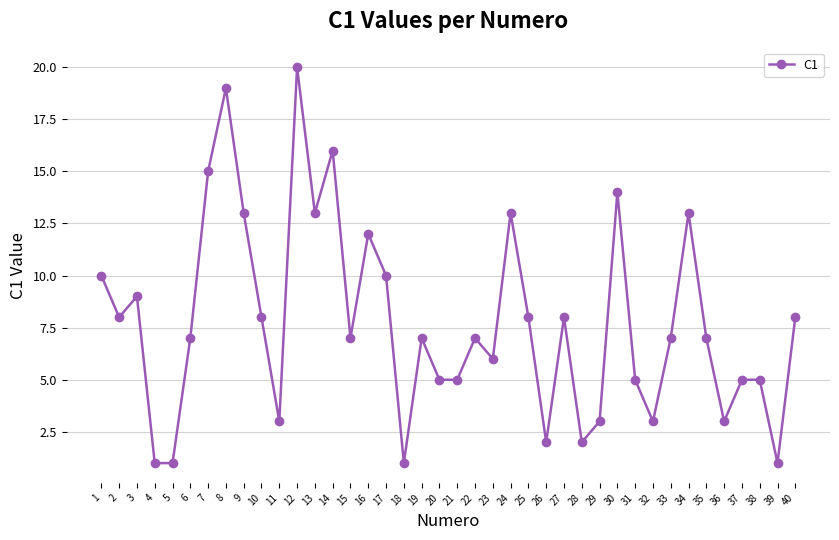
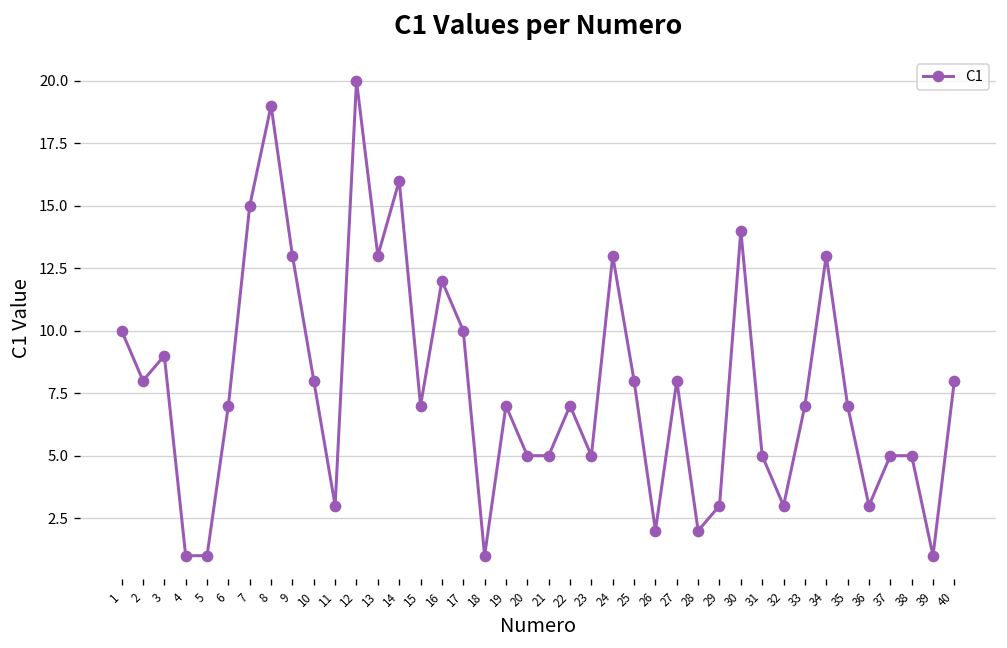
23: 6 -> 5
